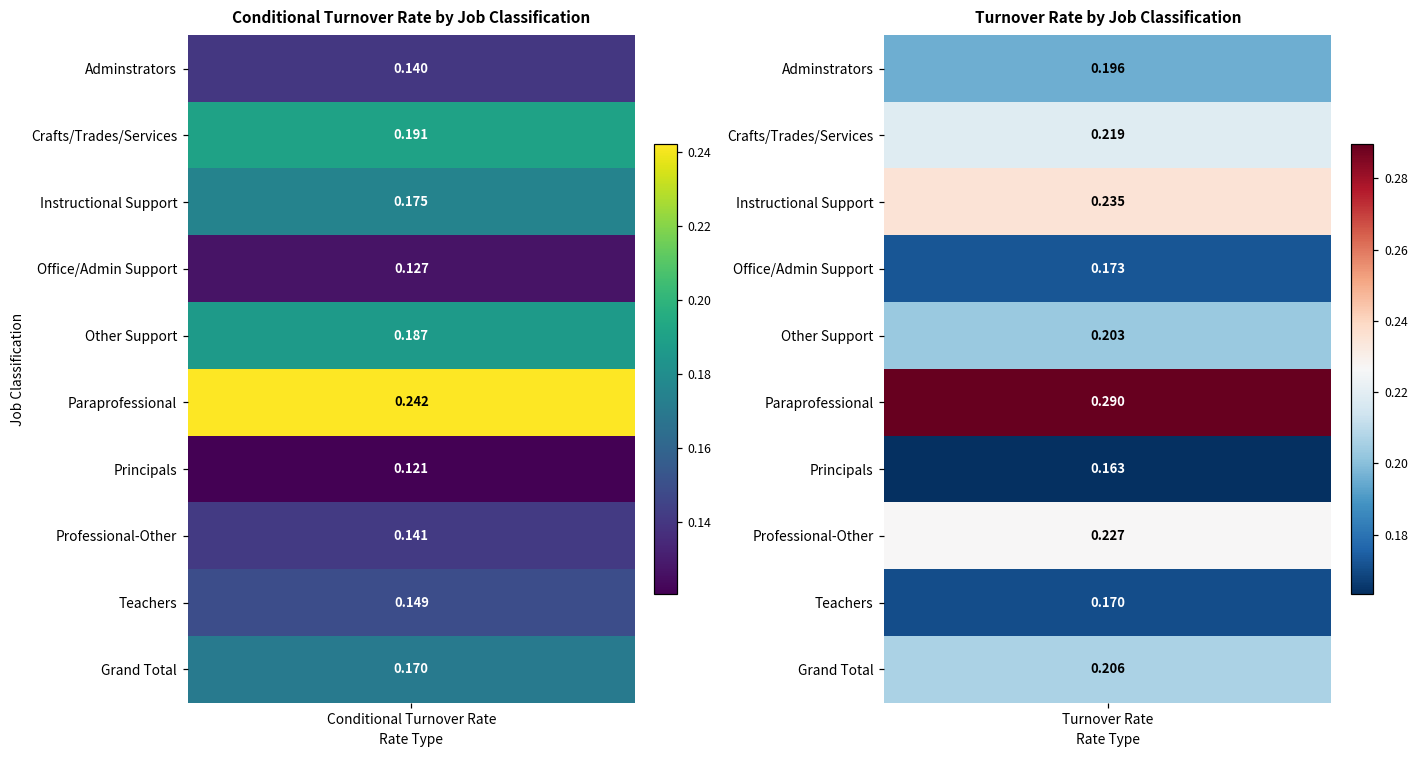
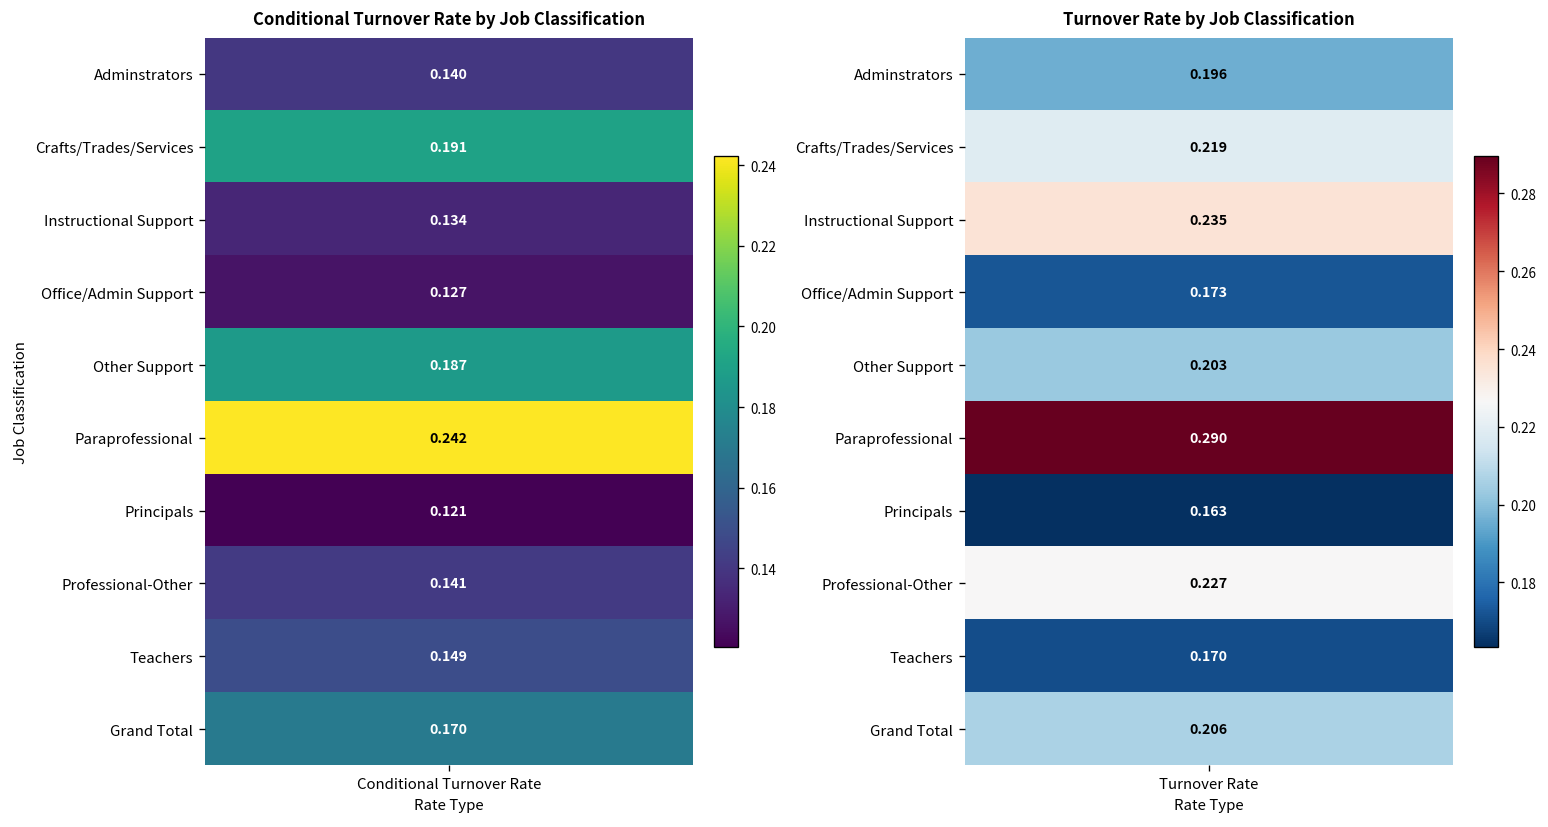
Conditional Turnover Rate by Job Classification, Instructional Support, Conditional Turnover Rate: 0.175 -> 0.134
